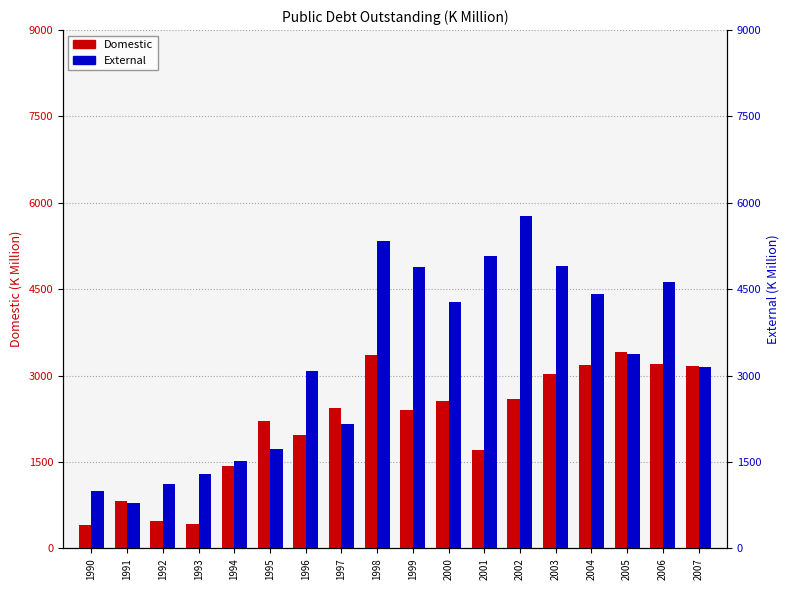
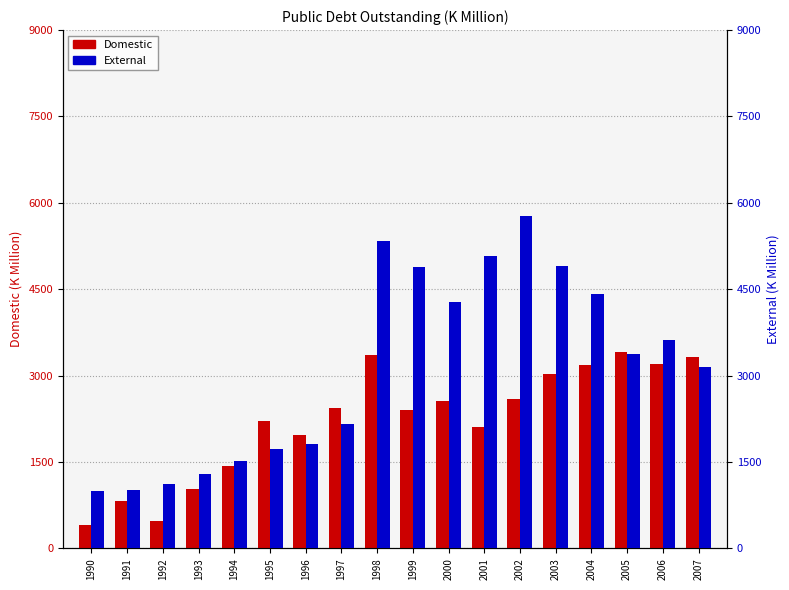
Domestic, 1993: 400 -> 1000
Domestic, 2001: 1700 -> 2100
Domestic, 2007: 3200 -> 3300
External, 1991: 800 -> 1000
External, 1996: 3100 -> 1800
External, 2006: 4600 -> 3600
